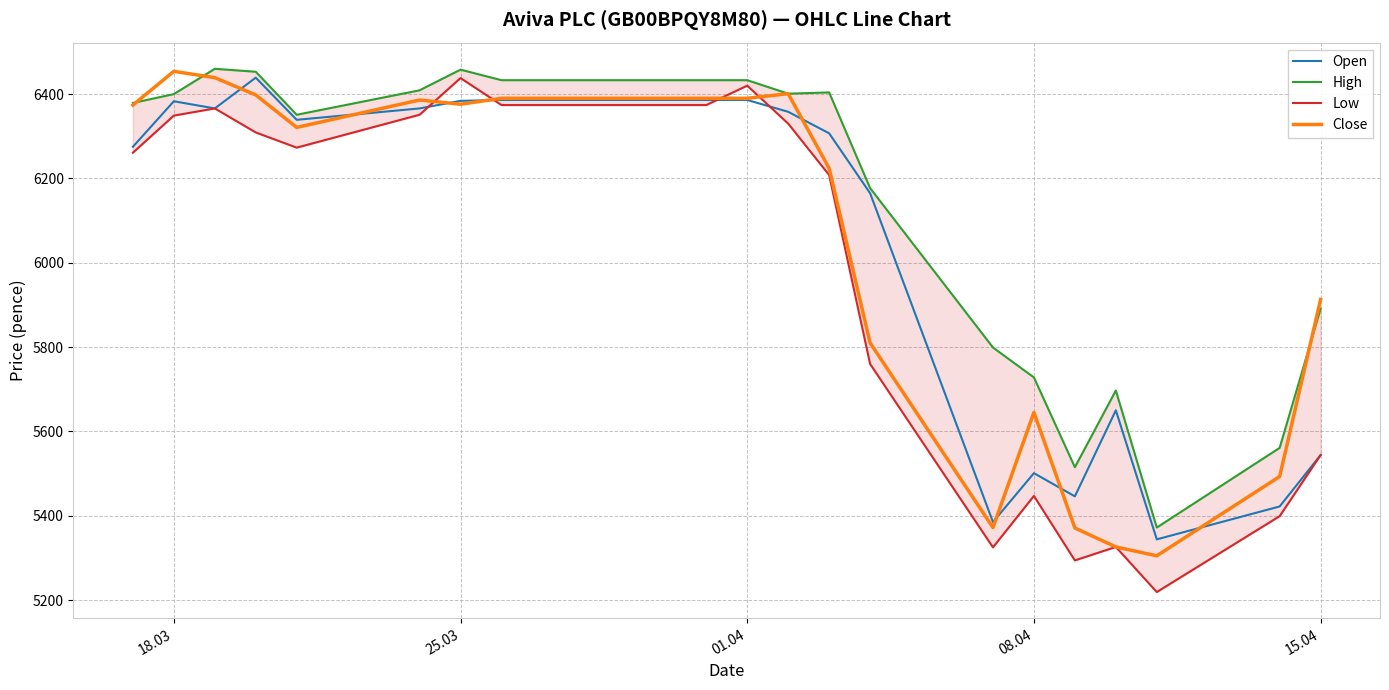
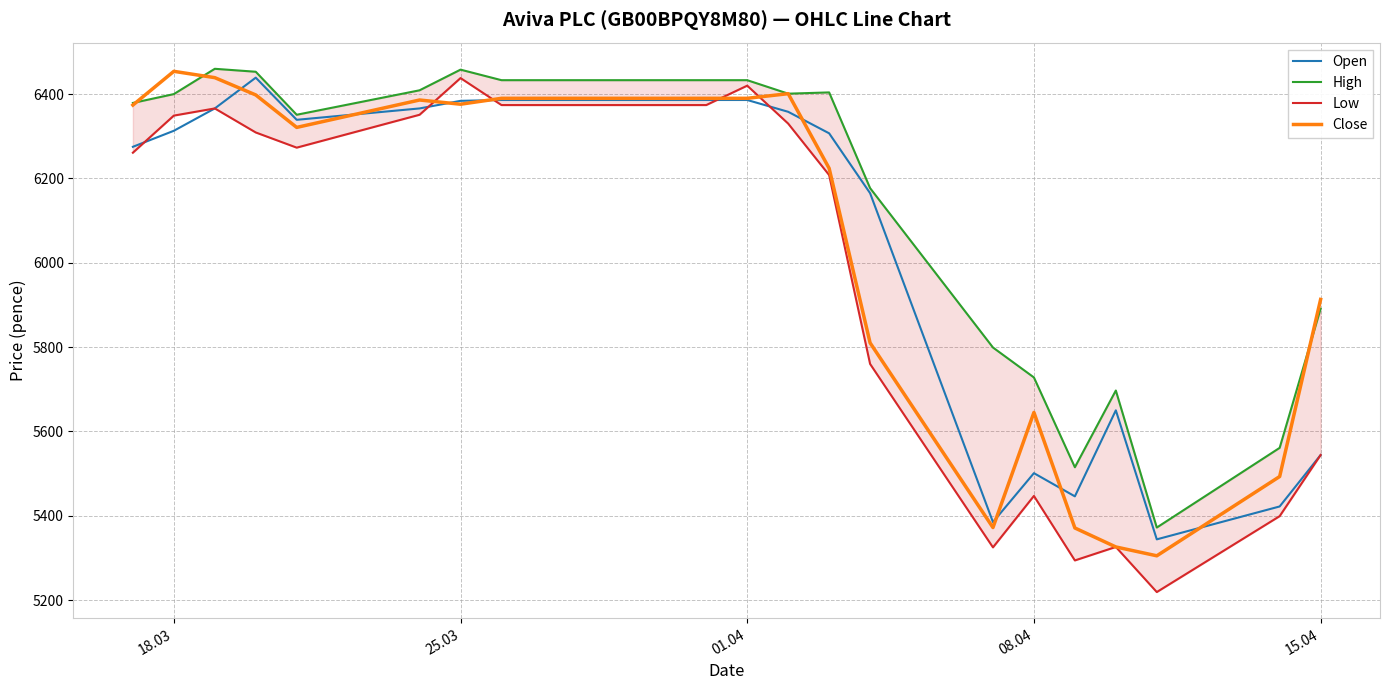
Open, 18.03: 6380 -> 6310
